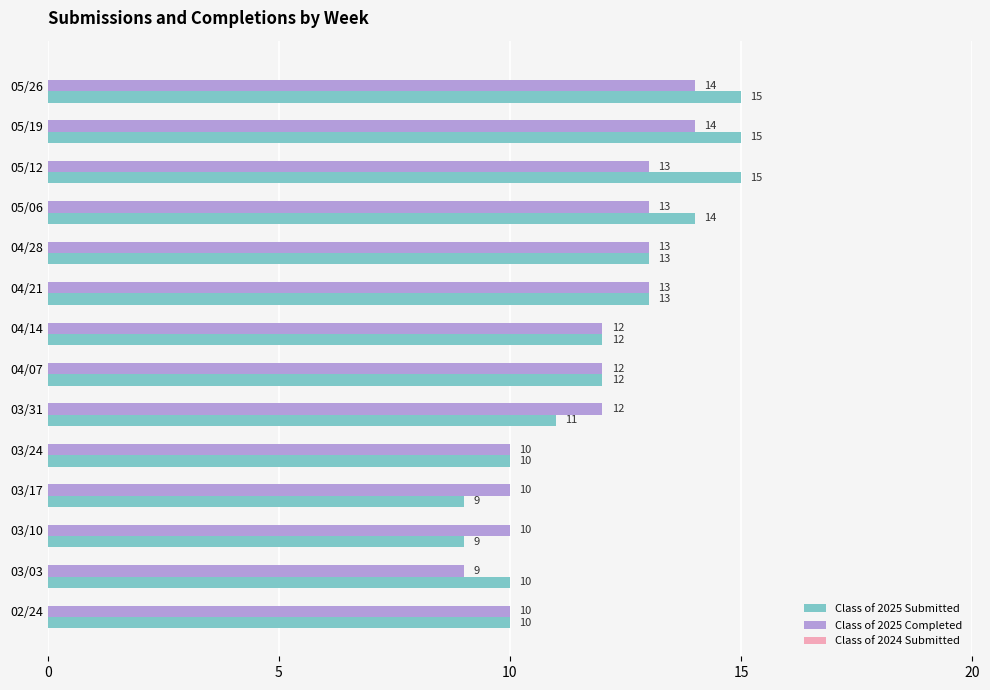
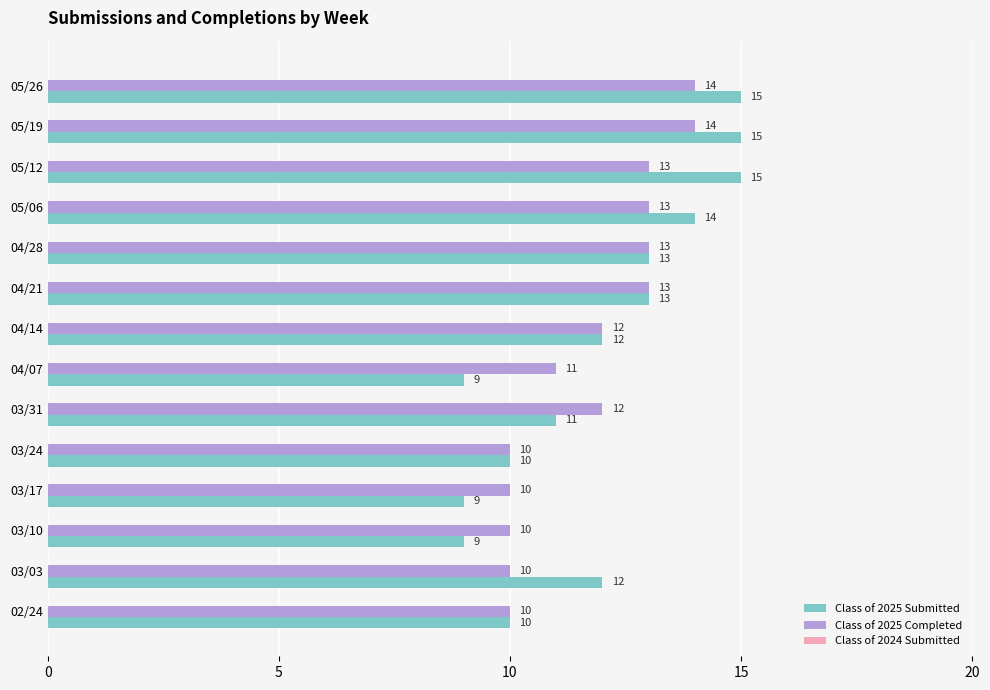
Class of 2025 Completed, 04/07: 12 -> 11
Class of 2025 Submitted, 04/07: 12 -> 9
Class of 2025 Completed, 03/03: 9 -> 10
Class of 2025 Submitted, 03/03: 10 -> 12
